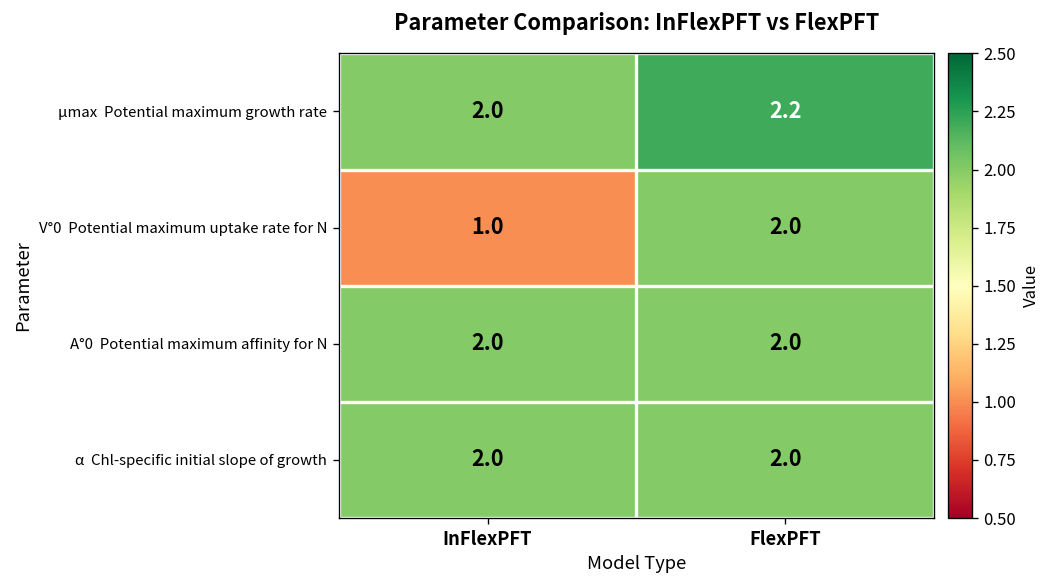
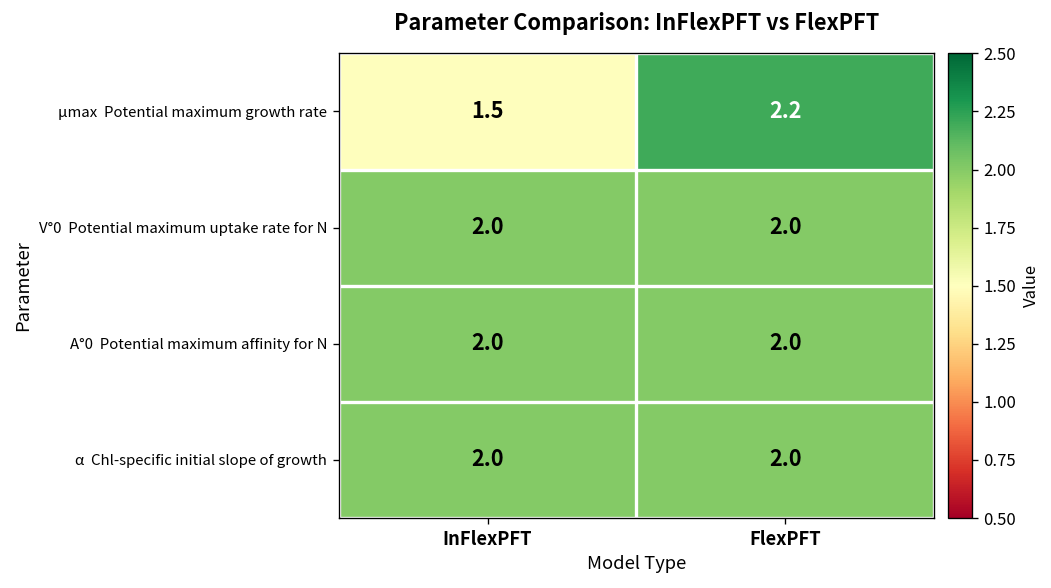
μmax Potential maximum growth rate, InFlexPFT: 2.0 -> 1.5
V°0 Potential maximum uptake rate for N, InFlexPFT: 1.0 -> 2.0
